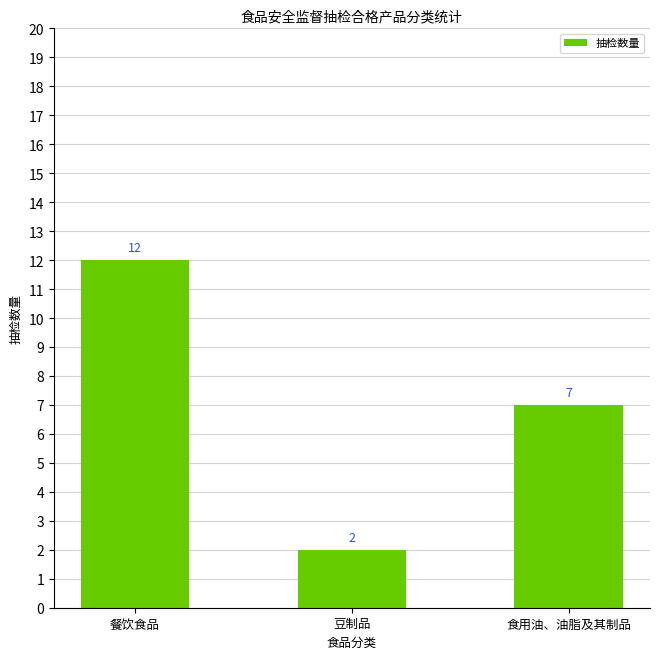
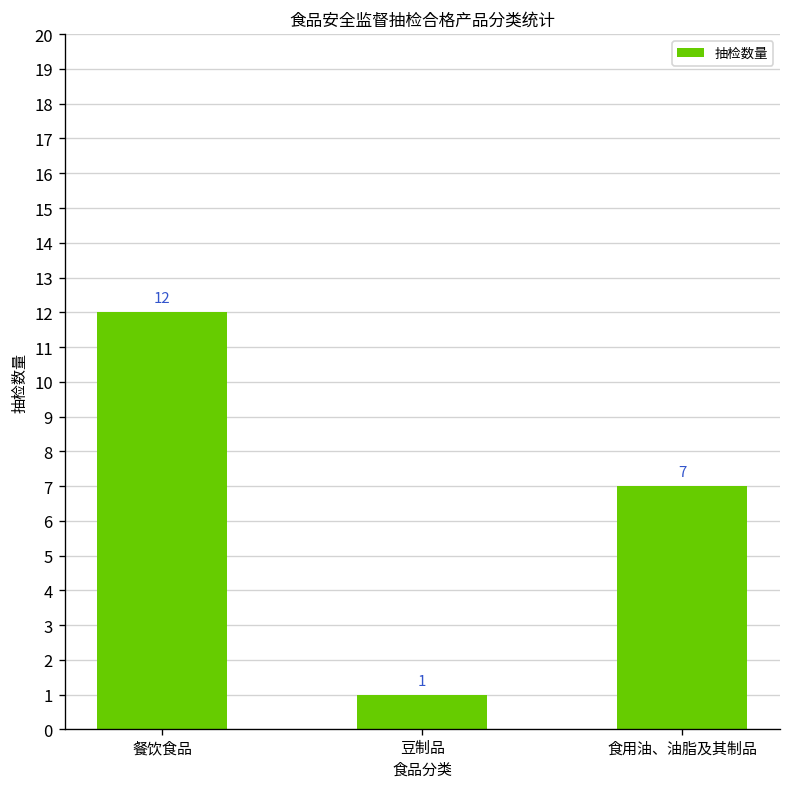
豆制品: 2 -> 1
